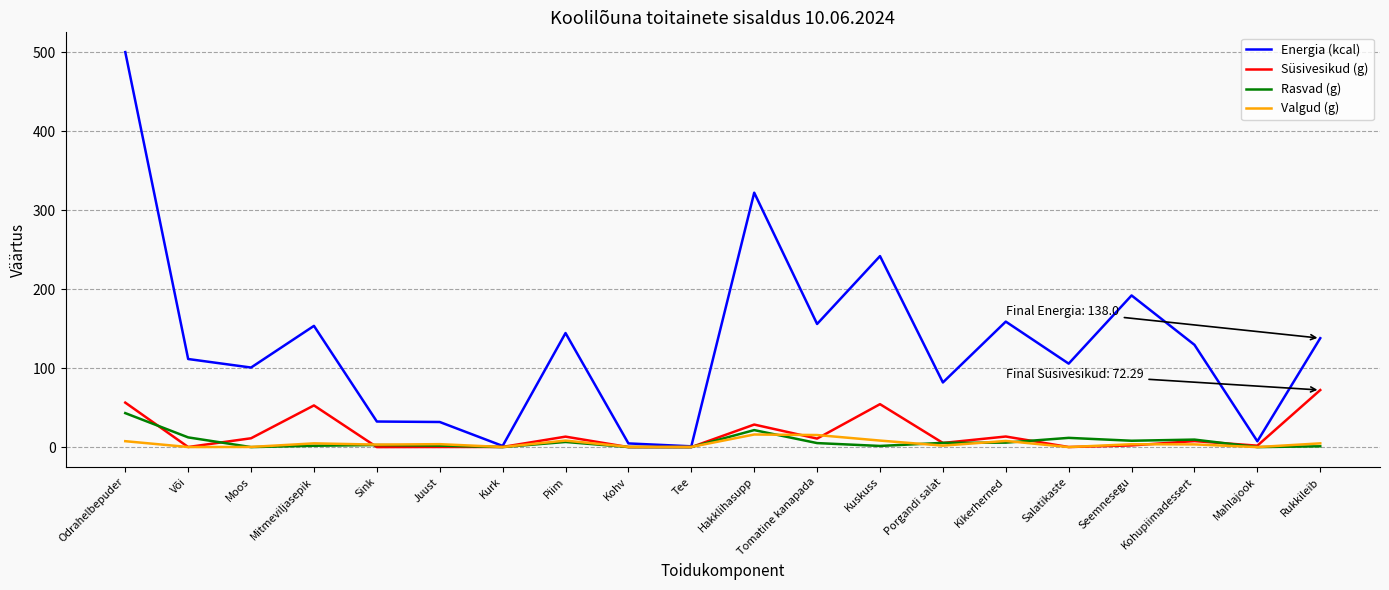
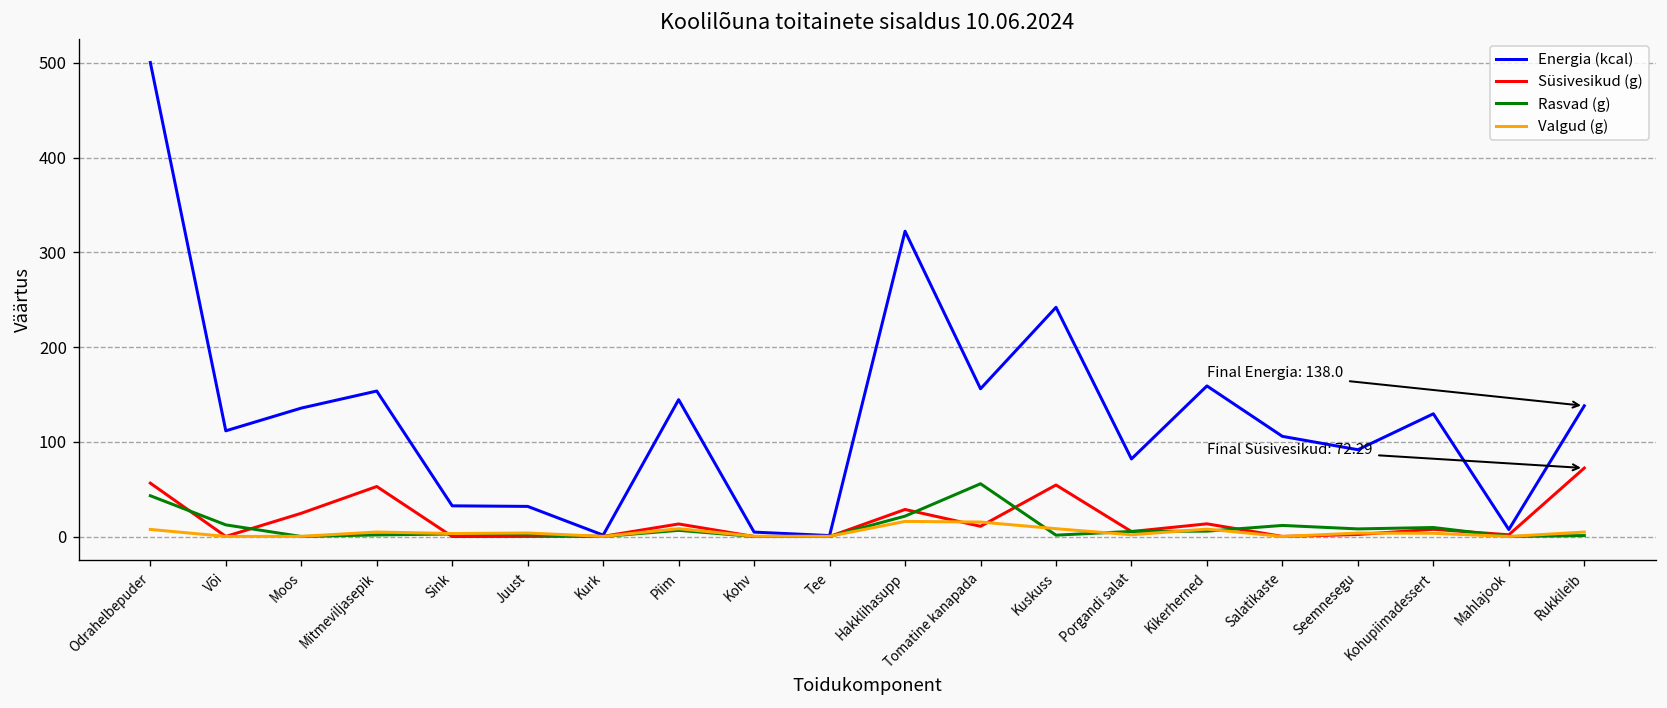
Energia (kcal), Moos: 100 -> 140
Süsivesikud (g), Moos: 10 -> 20
Rasvad (g), Tomatine kanapada: 10 -> 60
Energia (kcal), Seemnesegu: 190 -> 90
